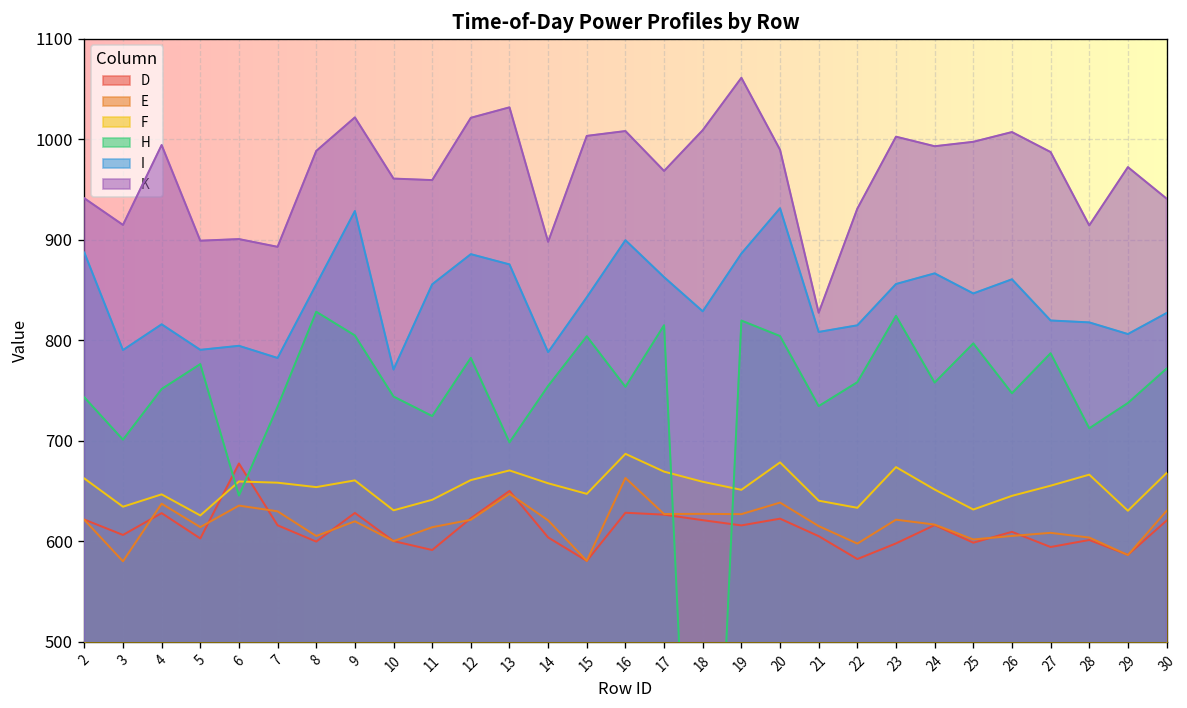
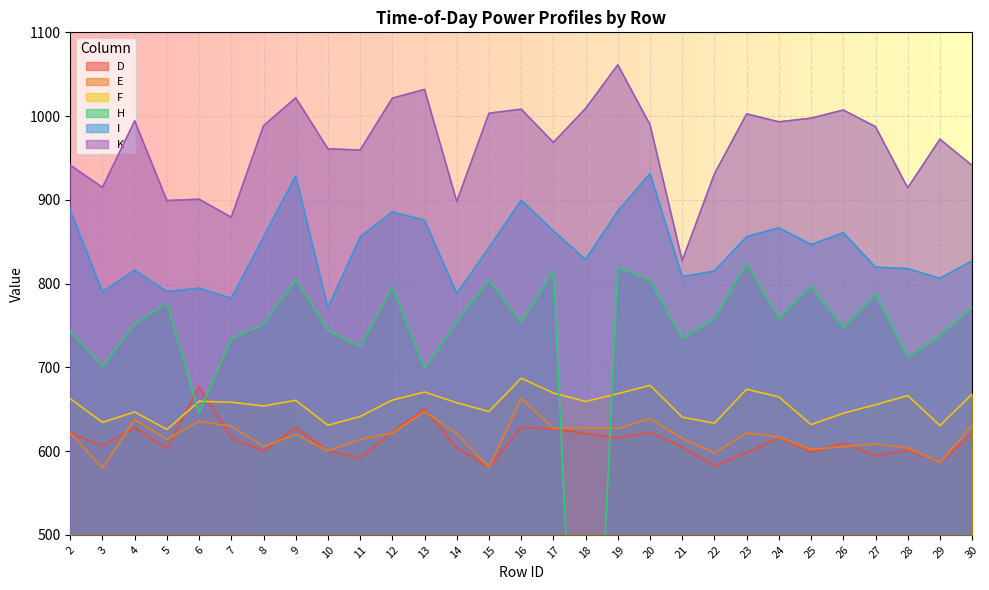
K, 7: 890 -> 880
H, 8: 830 -> 750
H, 12: 780 -> 800
F, 19: 650 -> 670
F, 24: 650 -> 660
